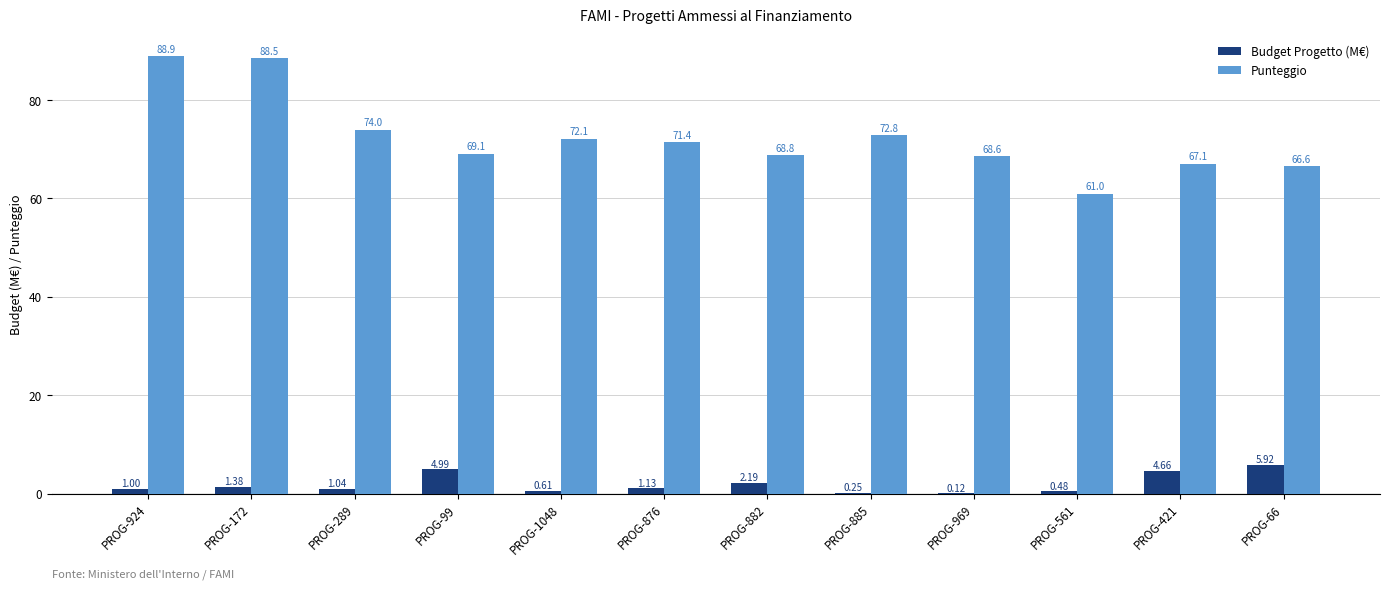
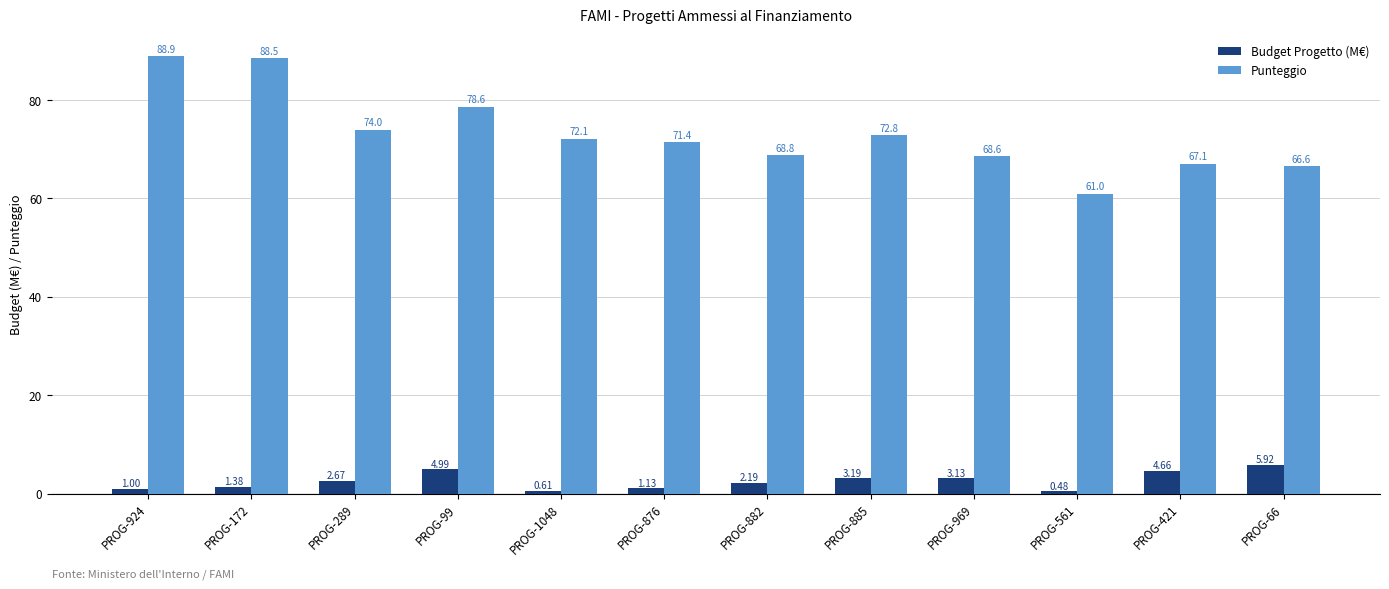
Budget Progetto (M€), PROG-289: 1.04 -> 2.67
Punteggio, PROG-99: 69.1 -> 78.6
Budget Progetto (M€), PROG-885: 0.25 -> 3.19
Budget Progetto (M€), PROG-969: 0.12 -> 3.13
